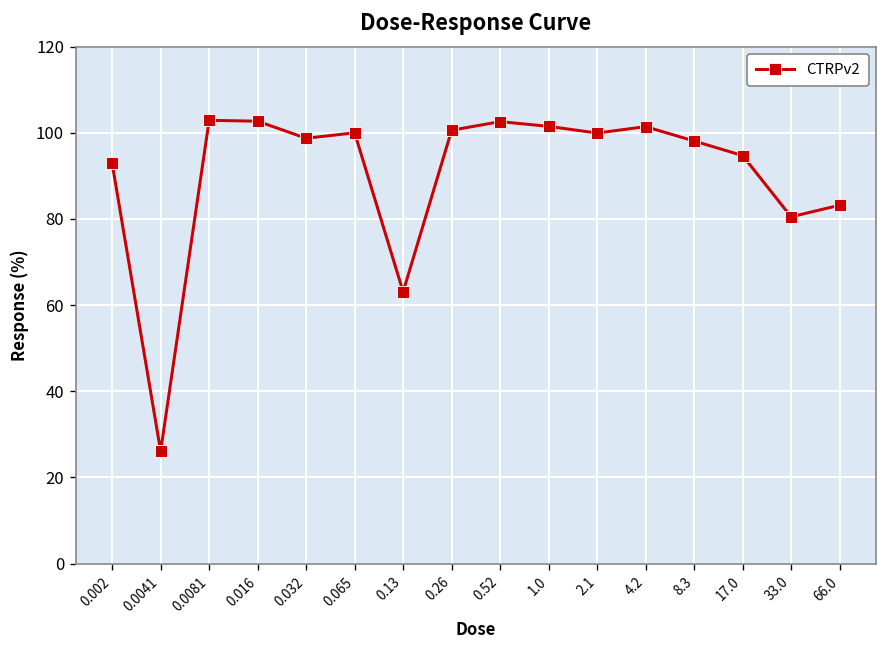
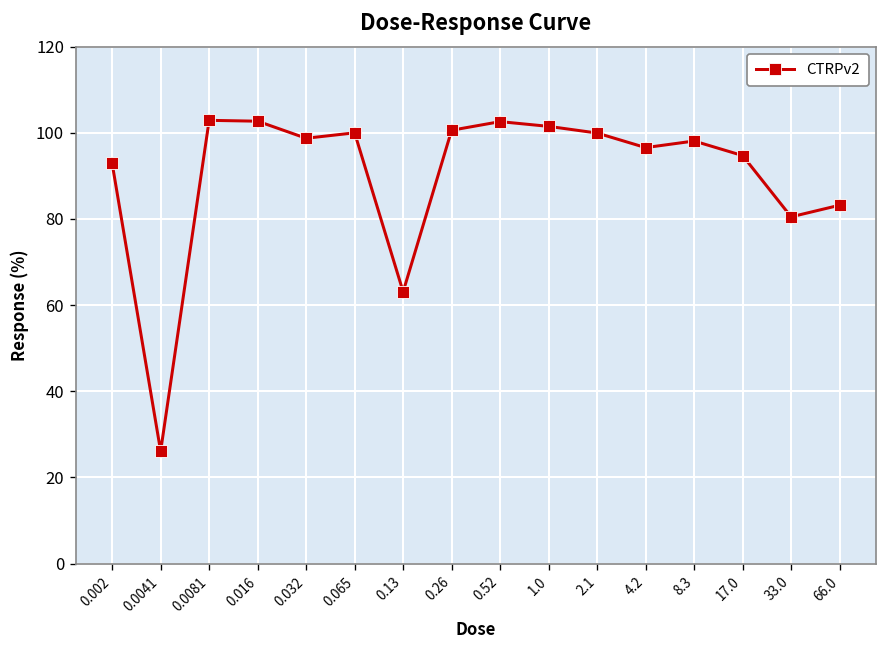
4.2: 101 -> 97
